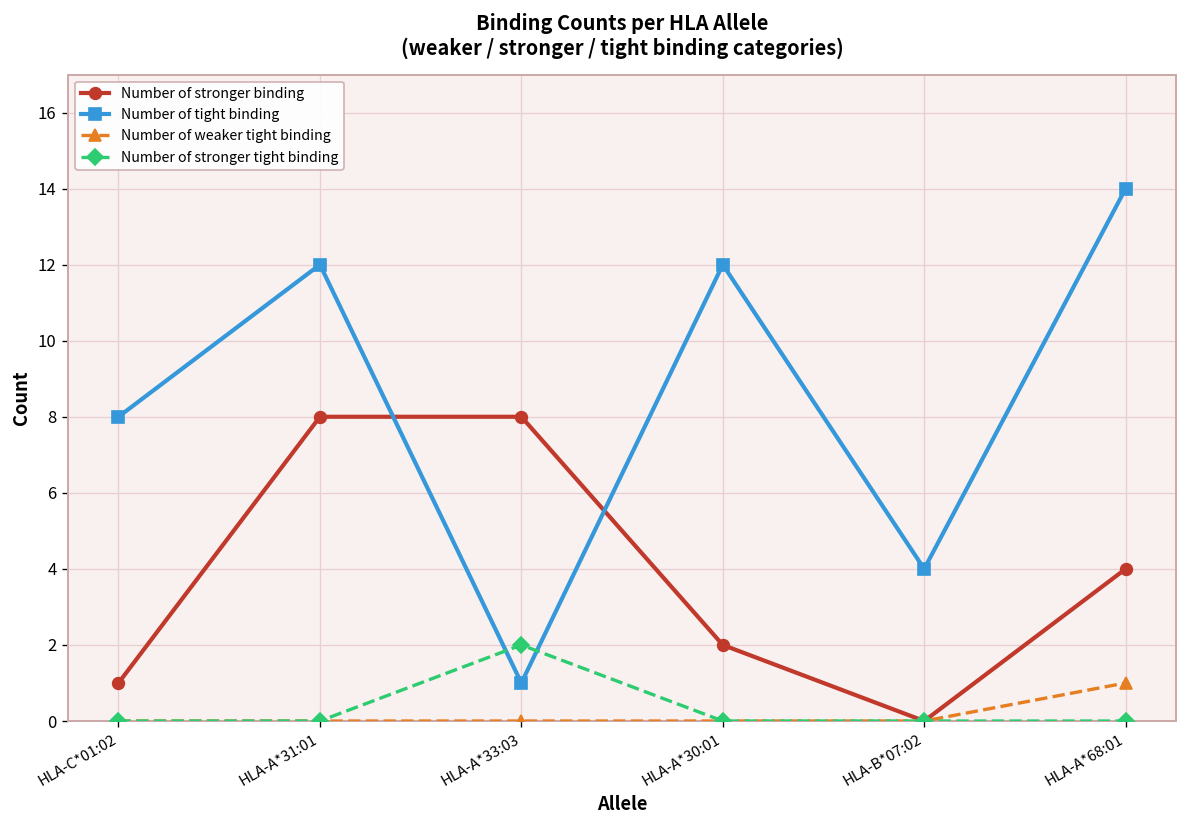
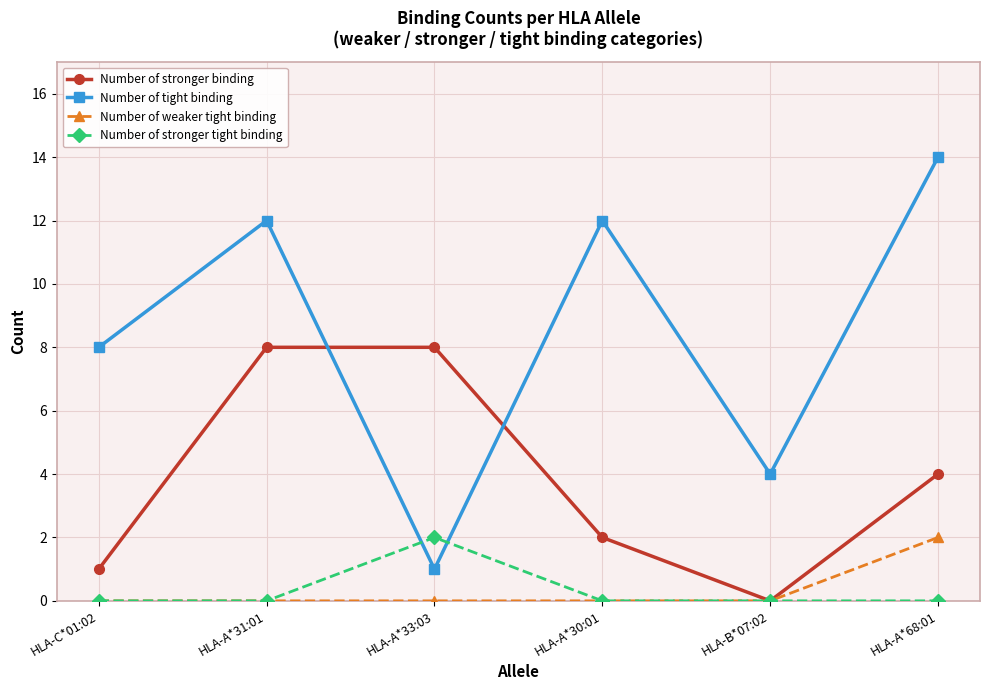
Number of weaker tight binding, HLA-A*68:01: 1 -> 2
